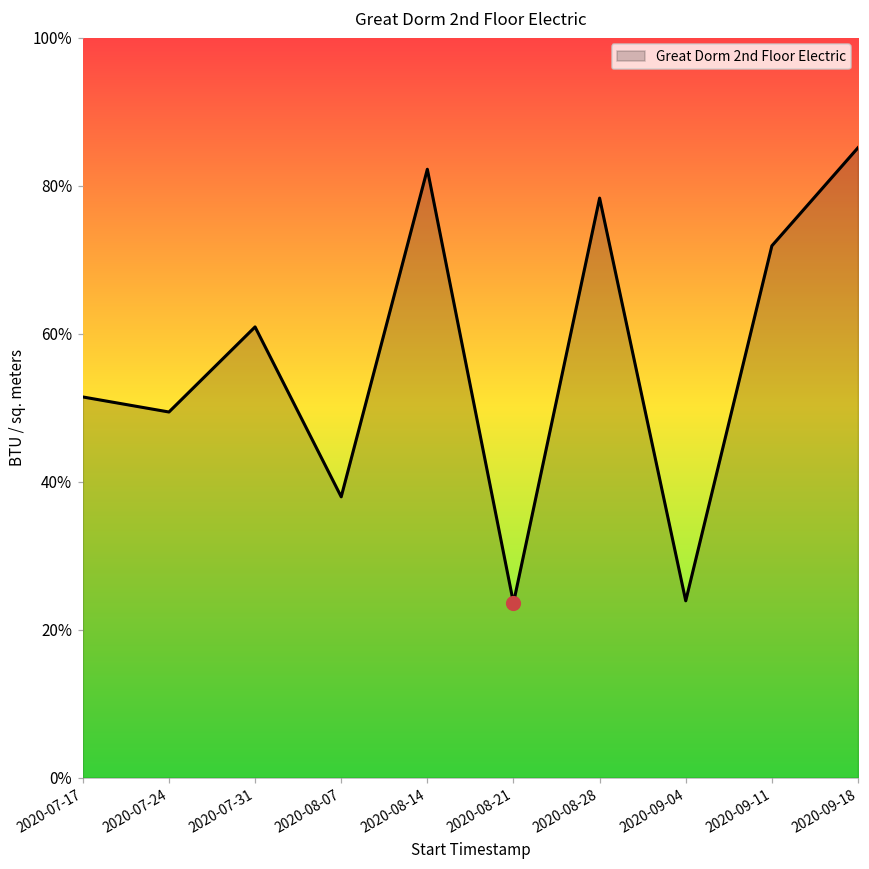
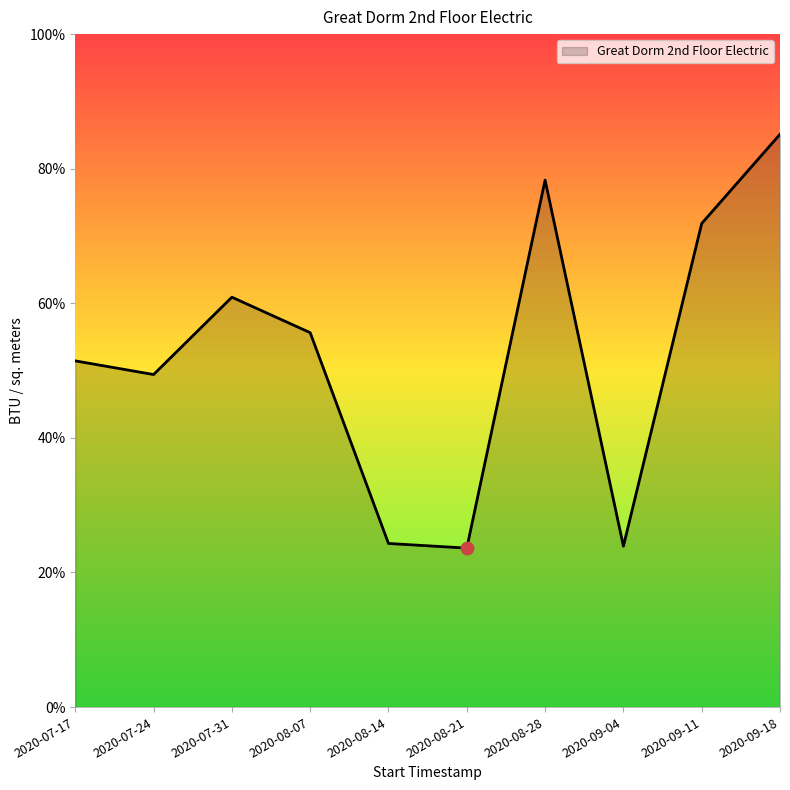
Great Dorm 2nd Floor Electric, 2020-08-07: 38% -> 56%
Great Dorm 2nd Floor Electric, 2020-08-14: 82% -> 24%
